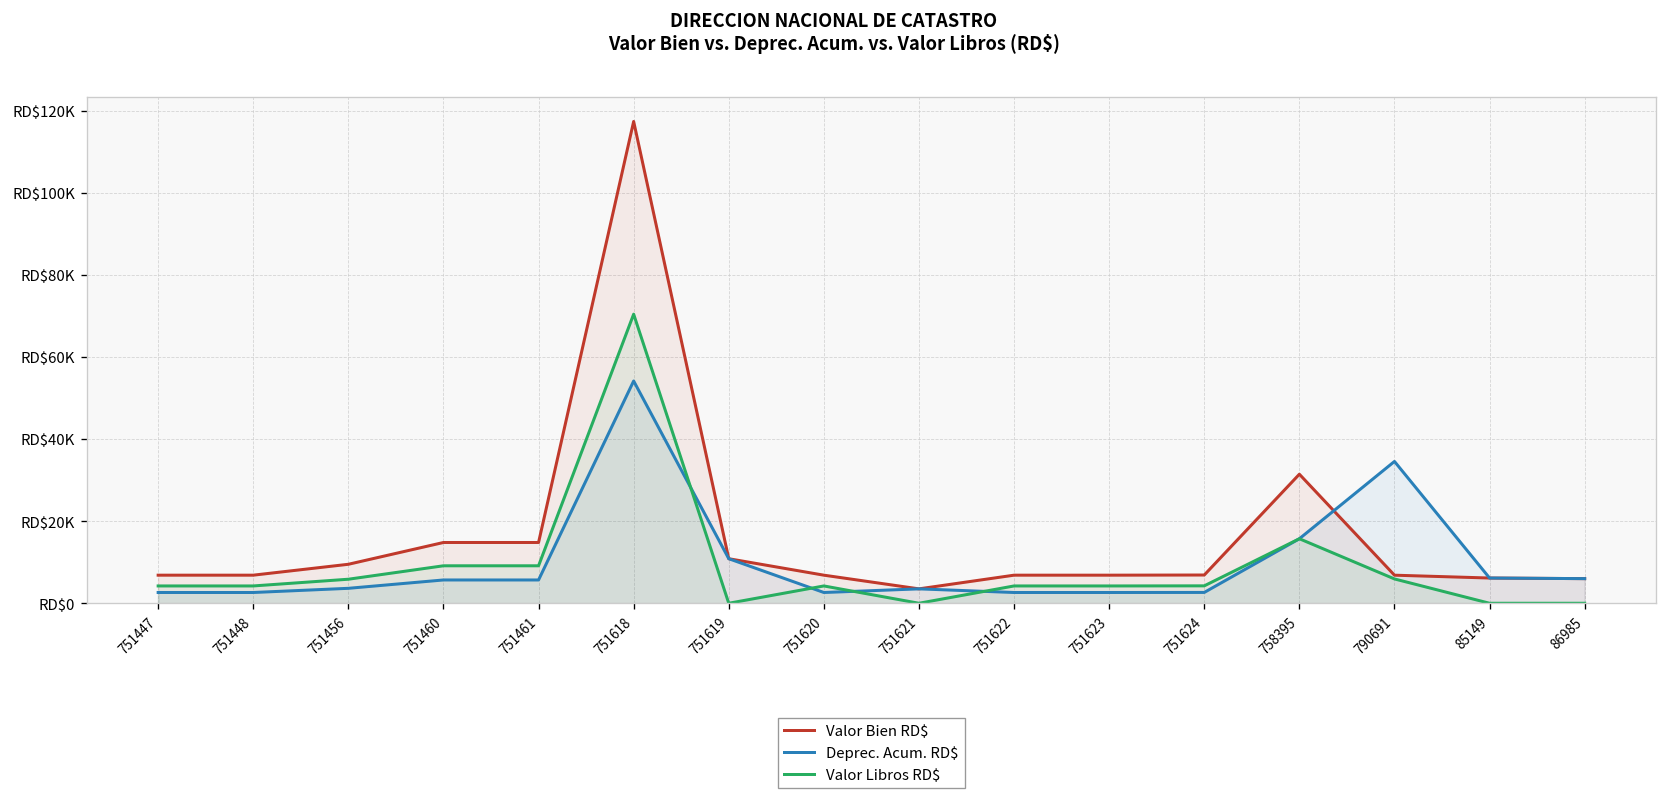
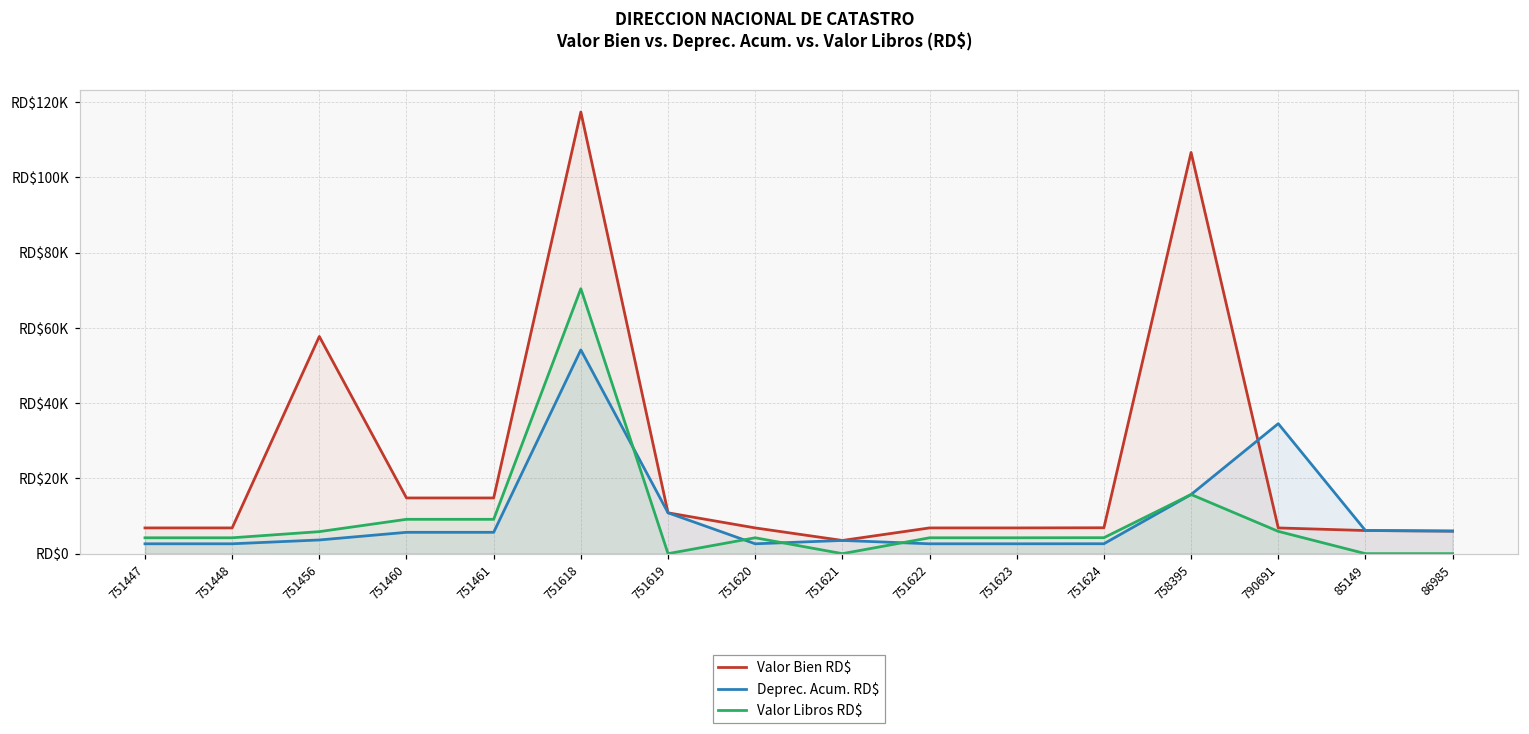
Valor Bien RD$, 751456: RD$9000 -> RD$58000
Valor Bien RD$, 758395: RD$31000 -> RD$107000
